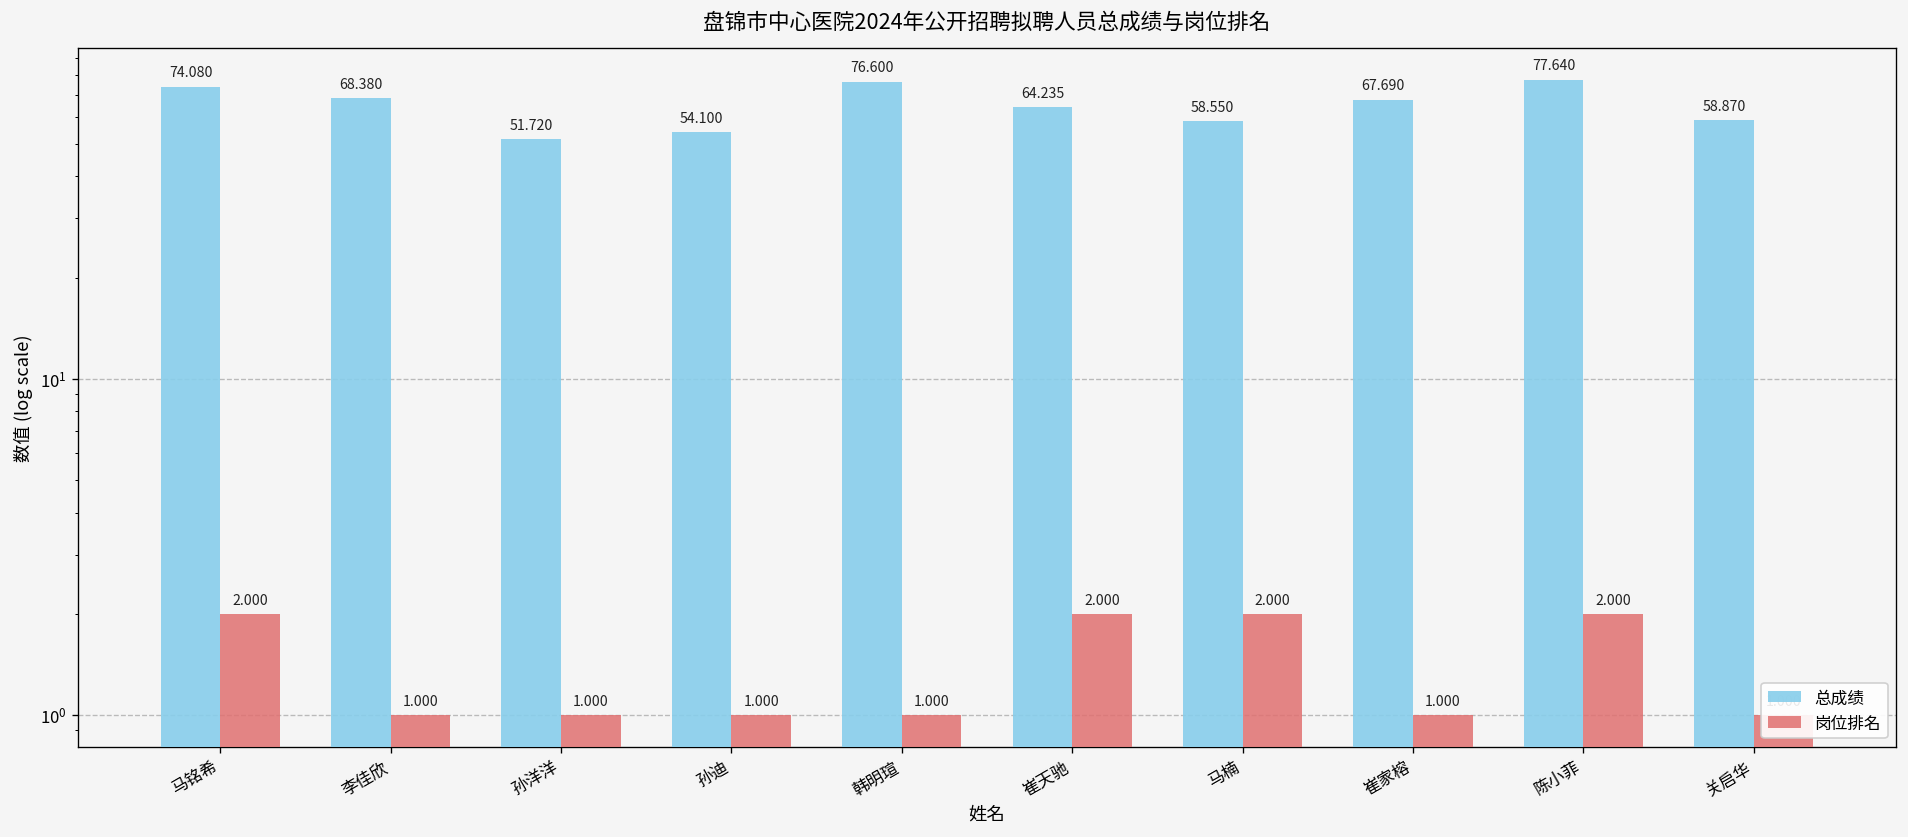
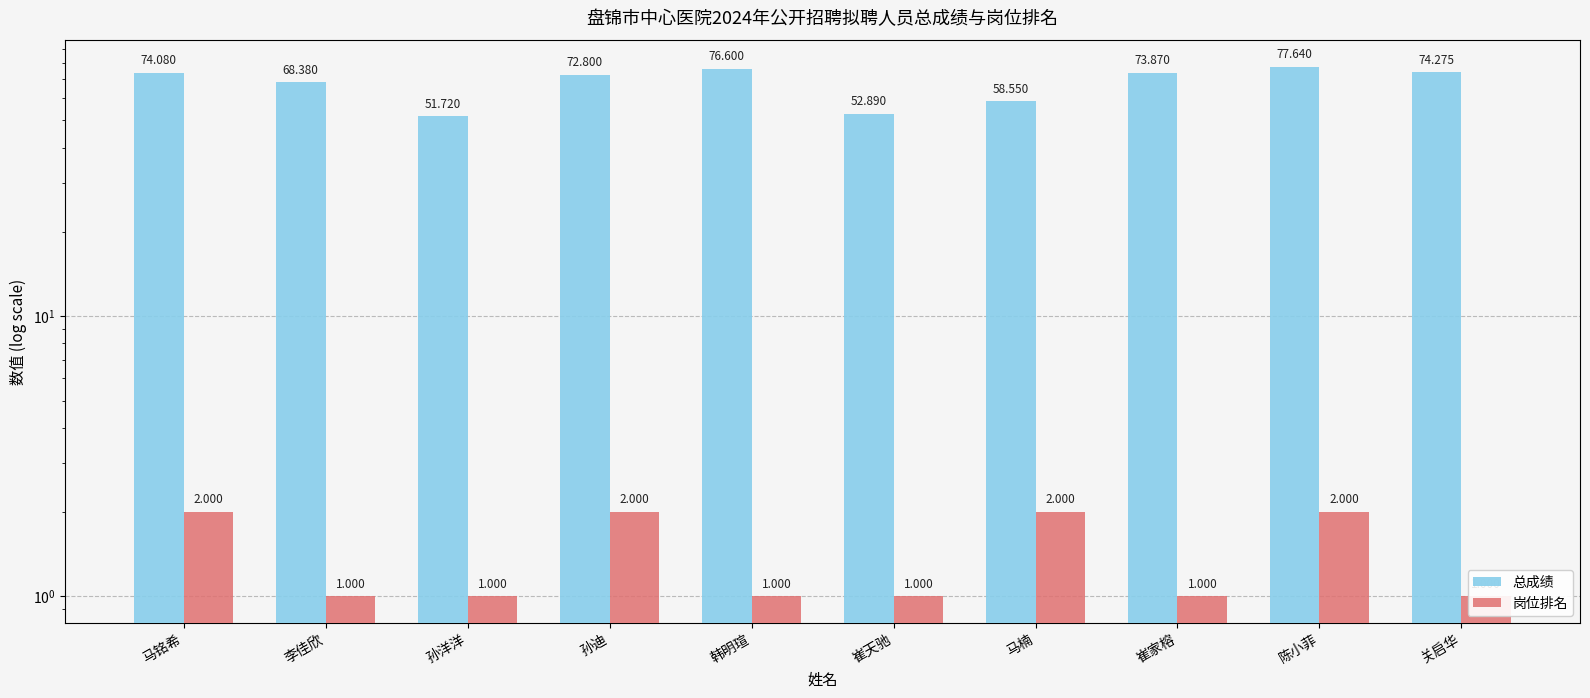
总成绩, 孙迪: 54.100 -> 72.800
岗位排名, 孙迪: 1.000 -> 2.000
总成绩, 崔天驰: 64.235 -> 52.890
岗位排名, 崔天驰: 2.000 -> 1.000
总成绩, 崔家榕: 67.690 -> 73.870
总成绩, 关启华: 58.870 -> 74.275
